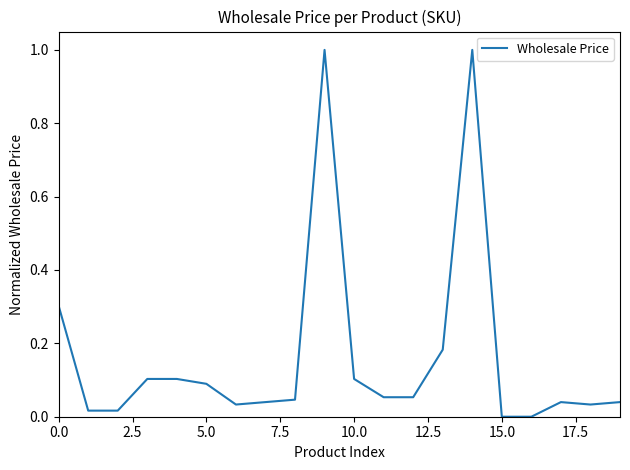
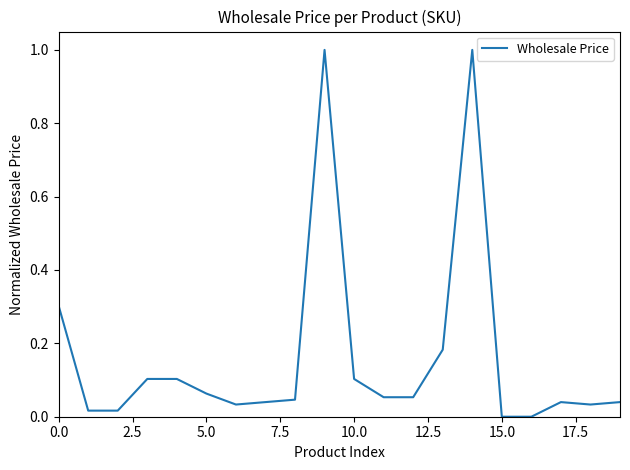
5.0: 0.09 -> 0.06
